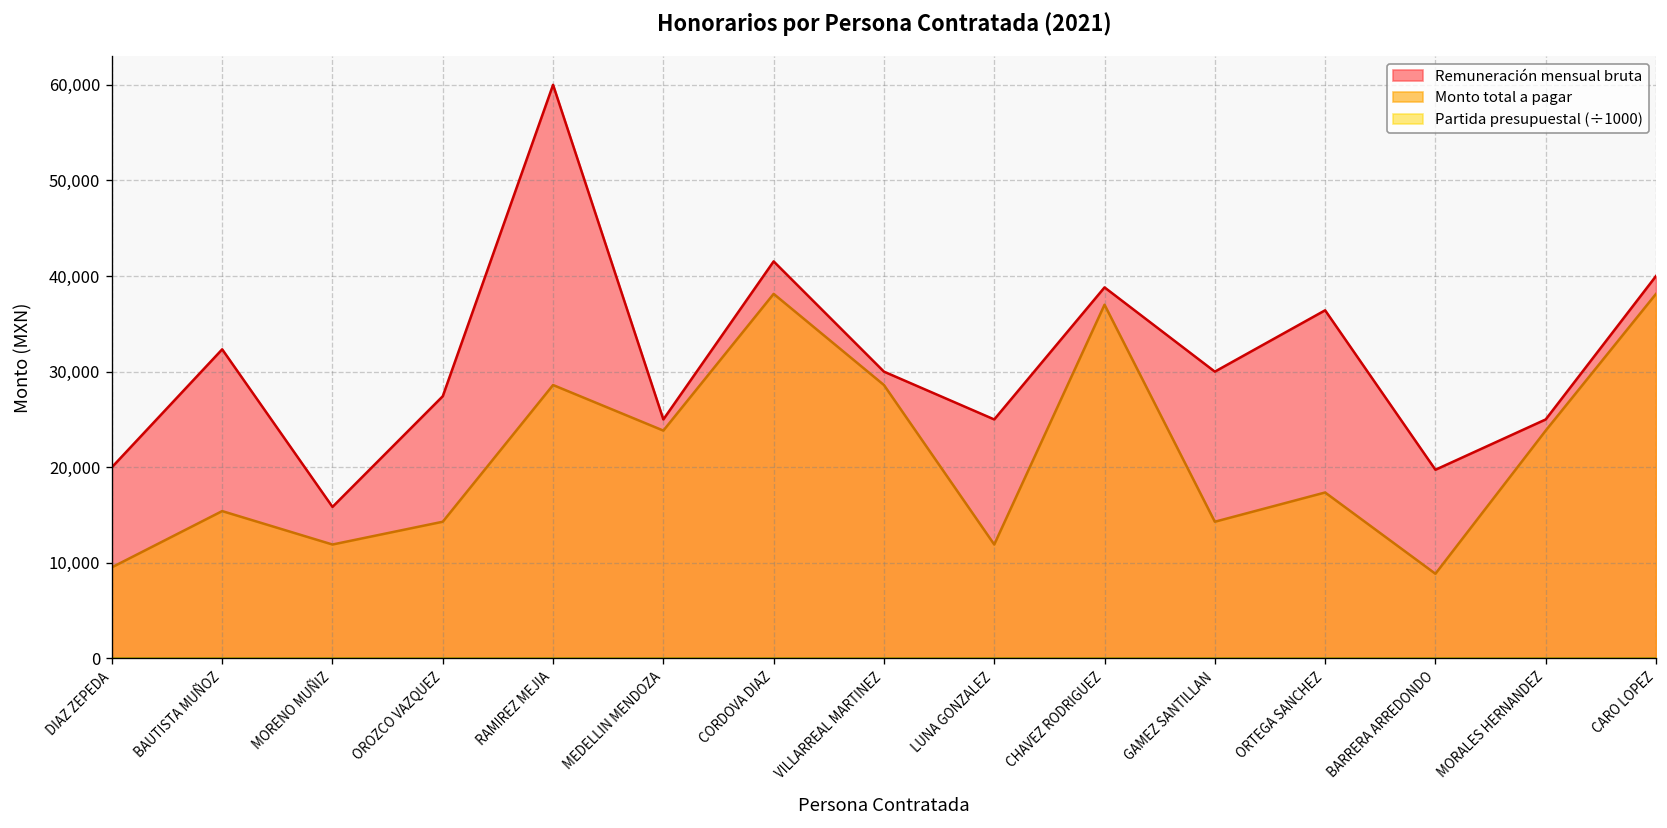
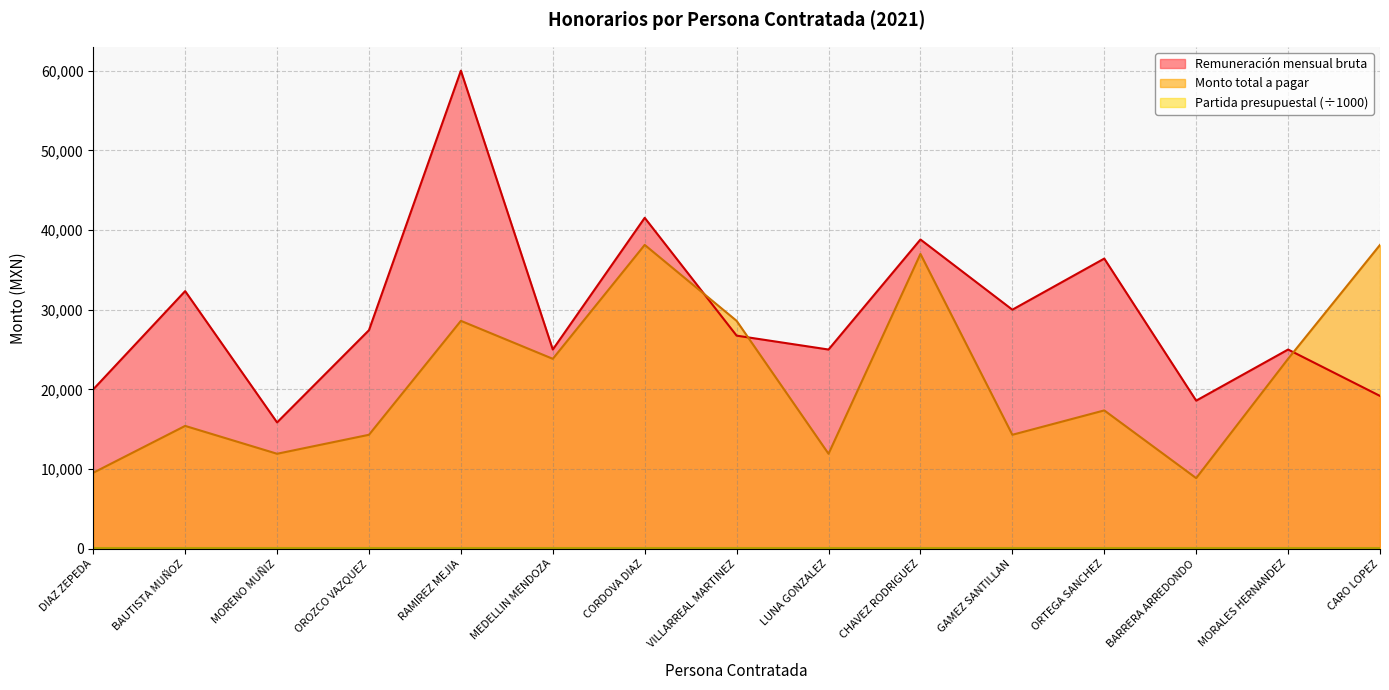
Remuneración mensual bruta, VILLARREAL MARTINEZ: 30,000 -> 27,000
Remuneración mensual bruta, BARRERA ARREDONDO: 20,000 -> 19,000
Remuneración mensual bruta, CARO LOPEZ: 40,000 -> 19,000
